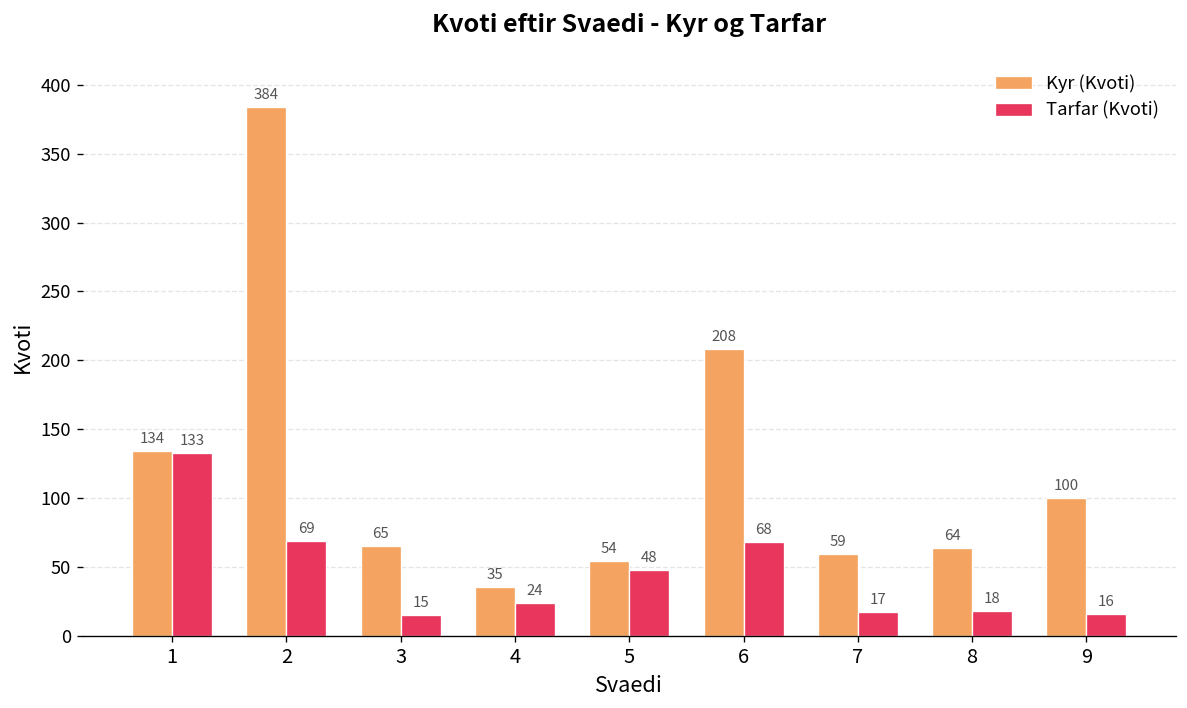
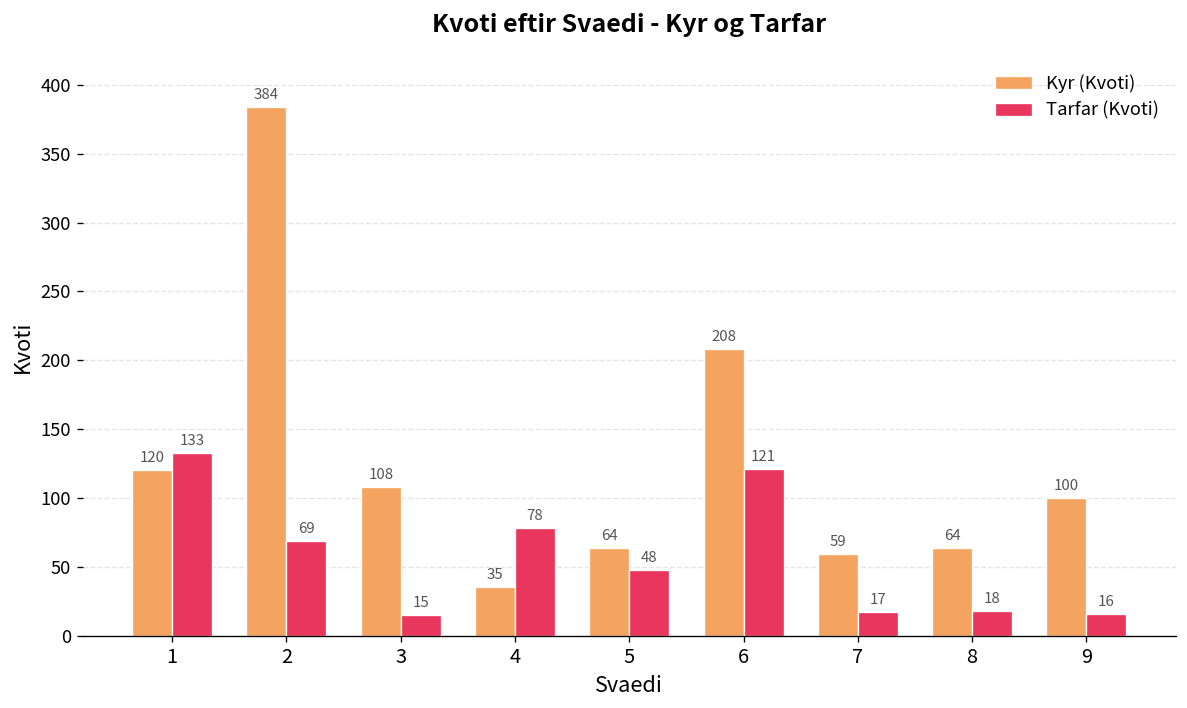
Kyr (Kvoti), 1: 134 -> 120
Kyr (Kvoti), 3: 65 -> 108
Tarfar (Kvoti), 4: 24 -> 78
Kyr (Kvoti), 5: 54 -> 64
Tarfar (Kvoti), 6: 68 -> 121
